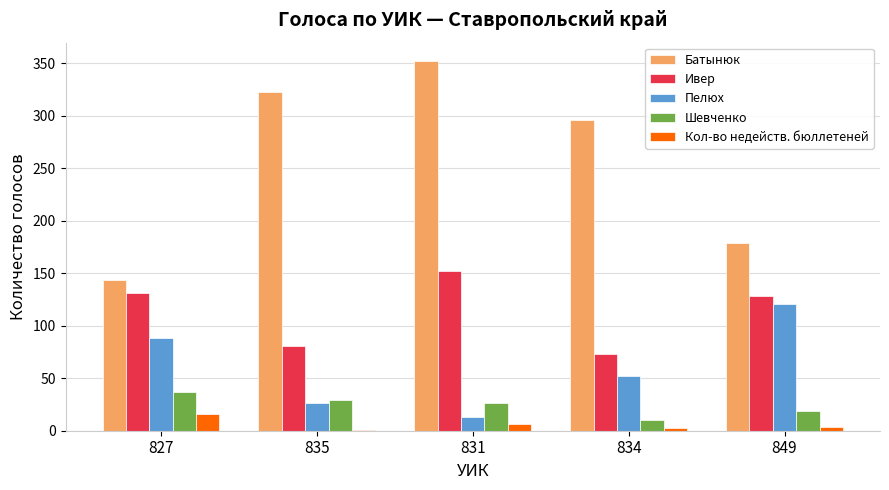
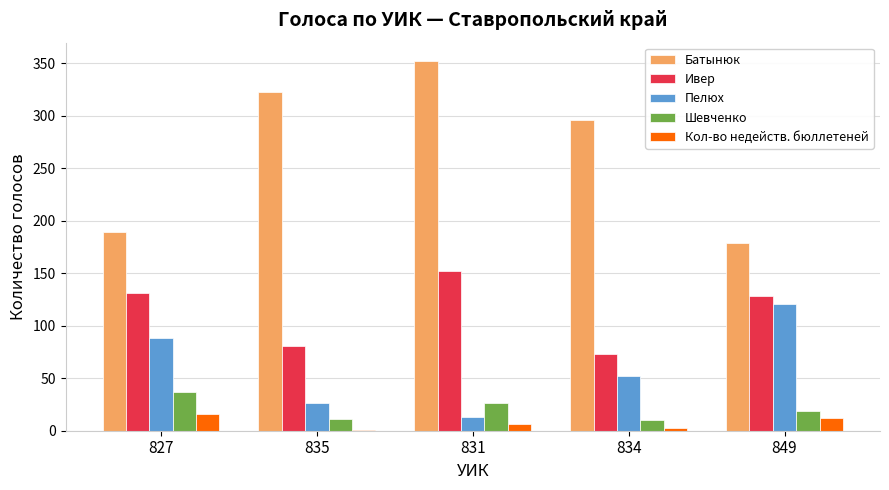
Батынюк, 827: 144 -> 189
Шевченко, 835: 29 -> 11
Кол-во недейств. бюллетеней, 849: 4 -> 12
